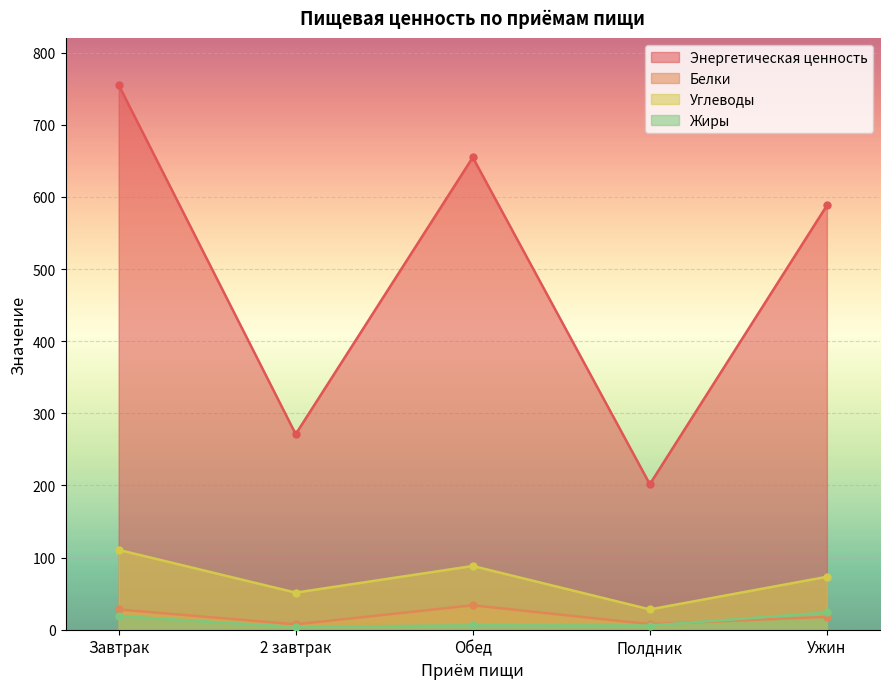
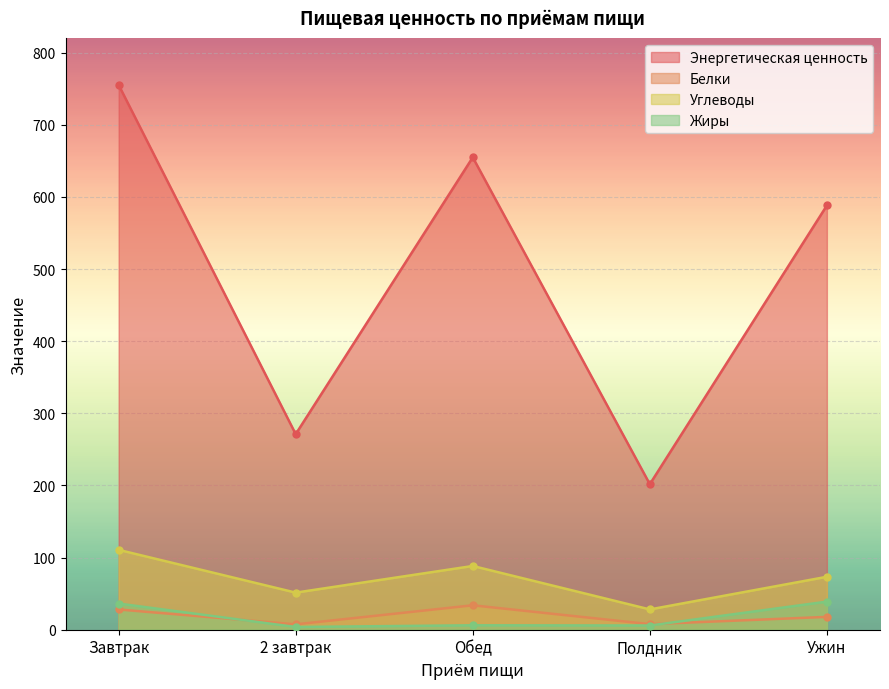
Жиры, Завтрак: 20 -> 40
Жиры, Ужин: 20 -> 40
